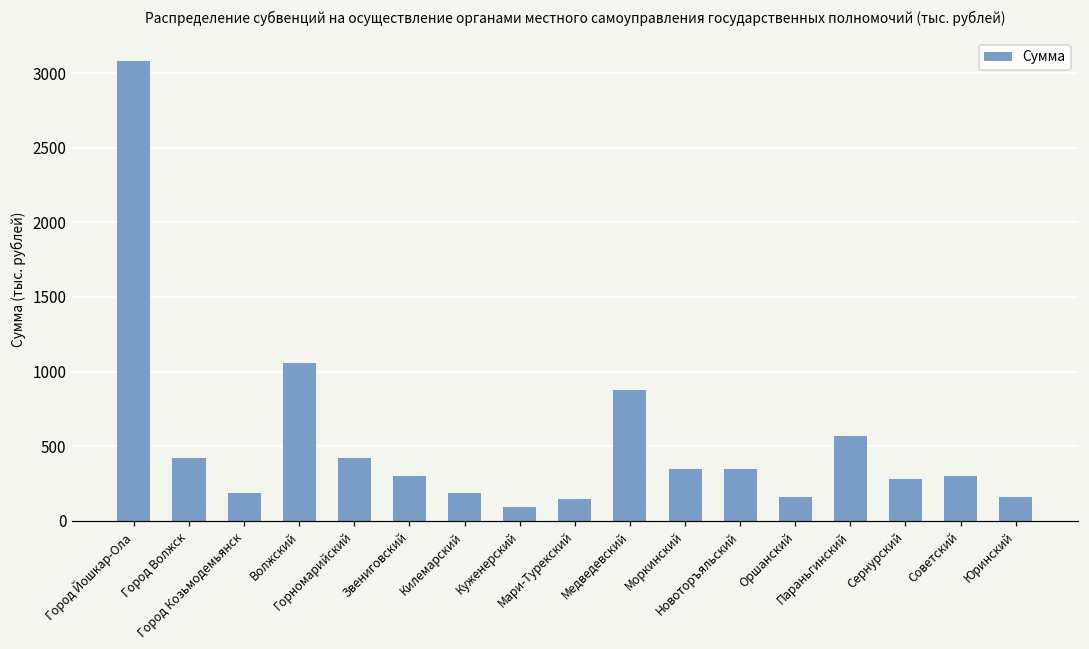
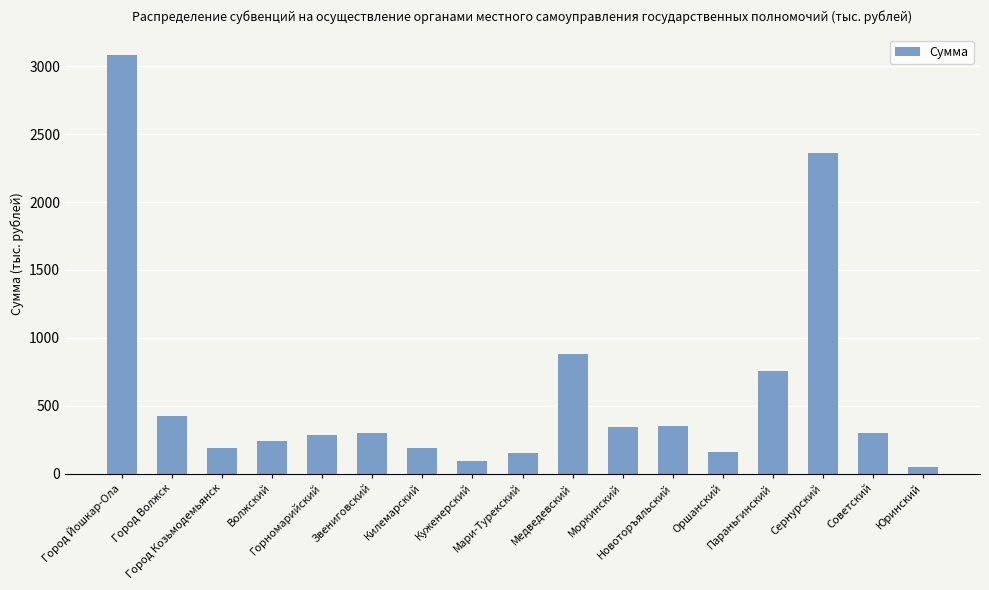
Волжский: 1060 -> 240
Горномарийский: 420 -> 290
Параньгинский: 570 -> 760
Сернурский: 280 -> 2360
Юринский: 160 -> 50
